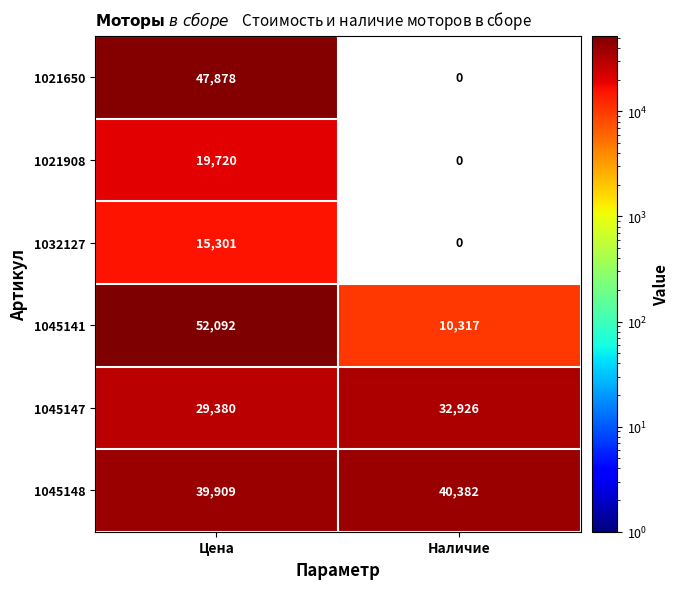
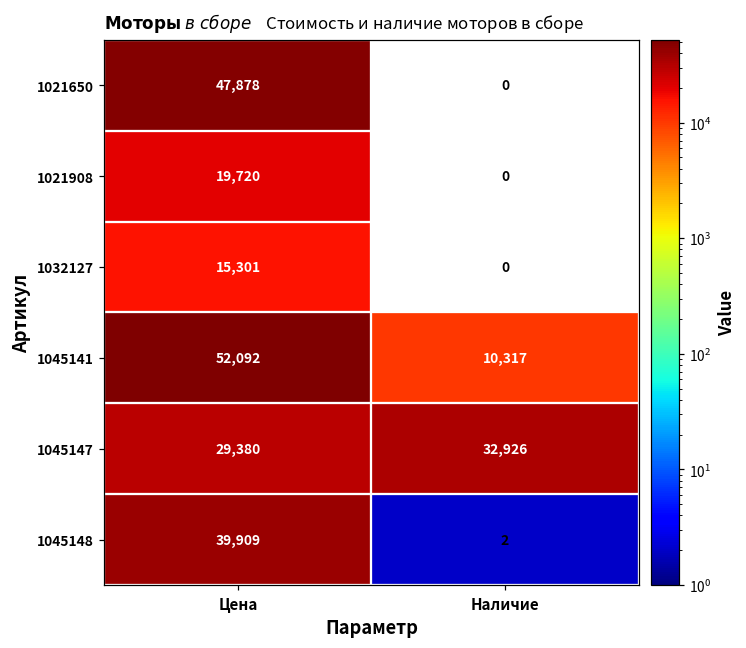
1045148, Наличие: 40,382 -> 2
